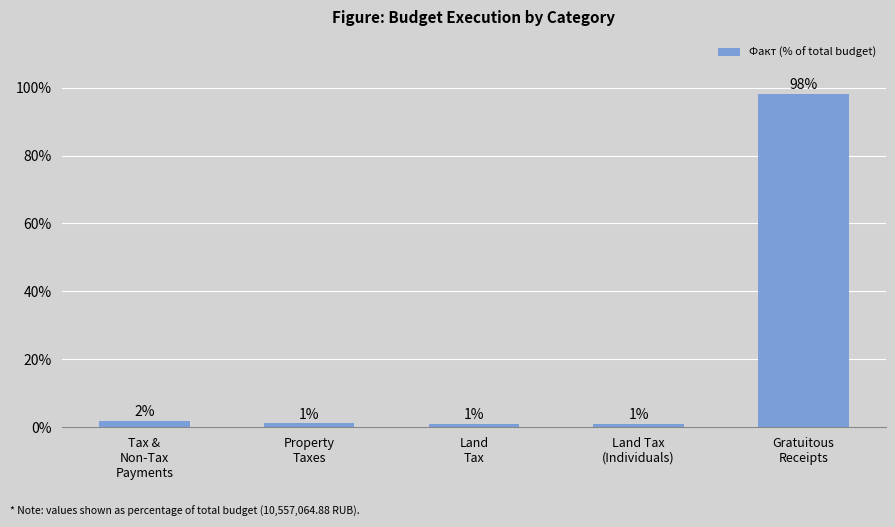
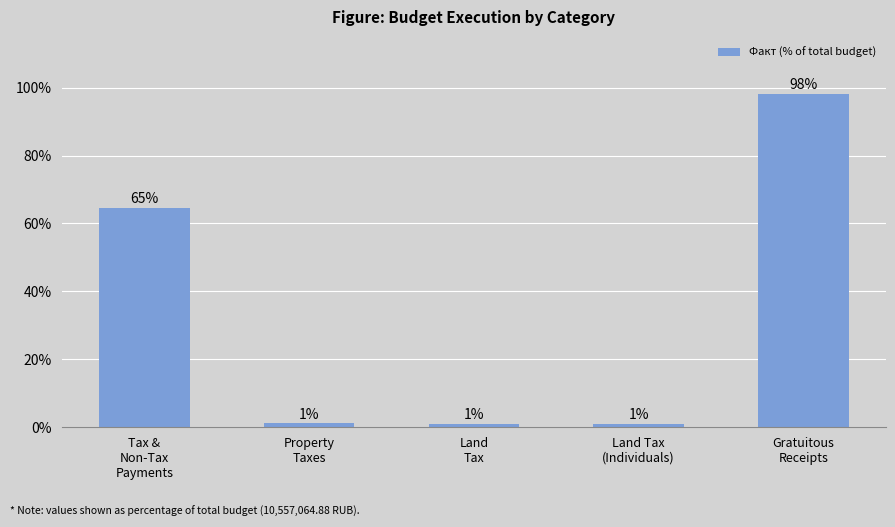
Tax & Non-Tax Payments: 2% -> 65%
